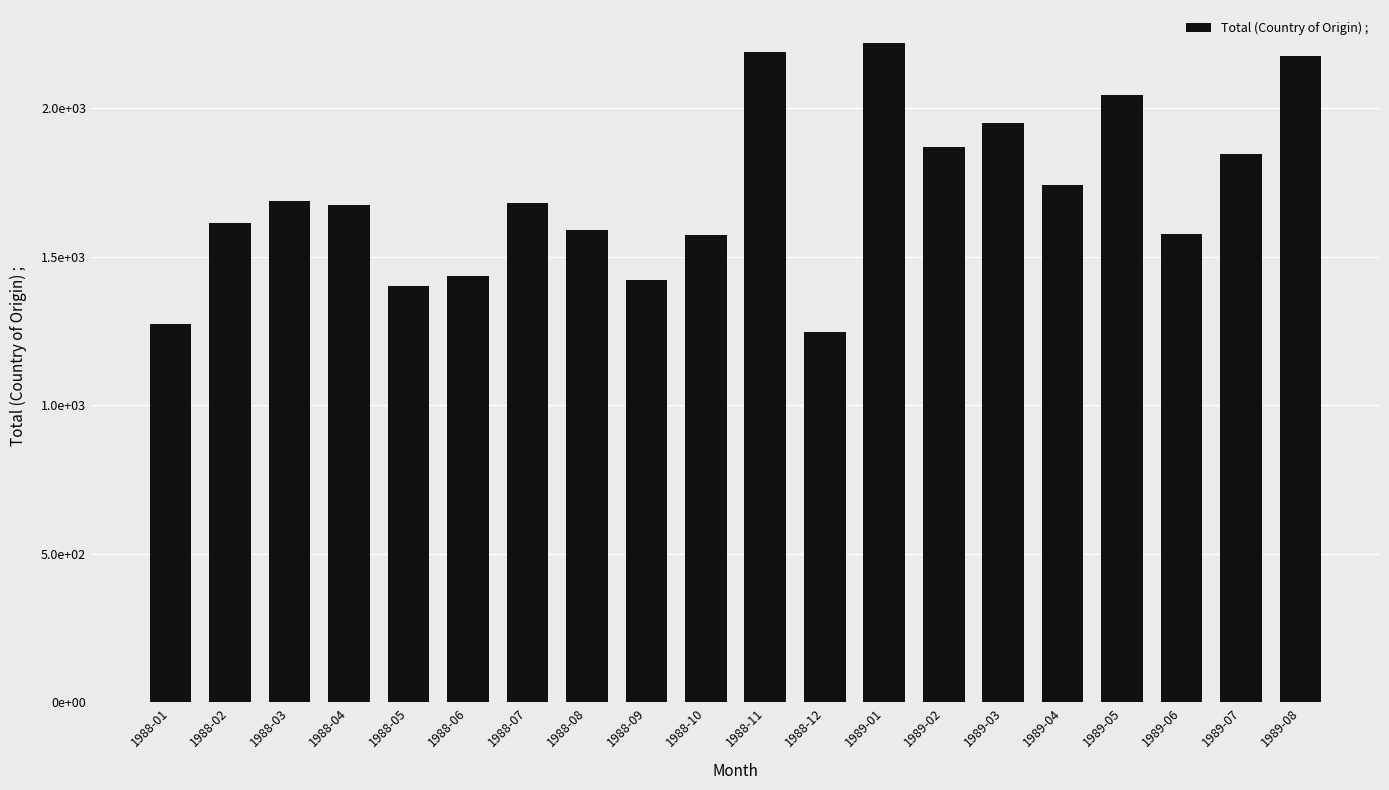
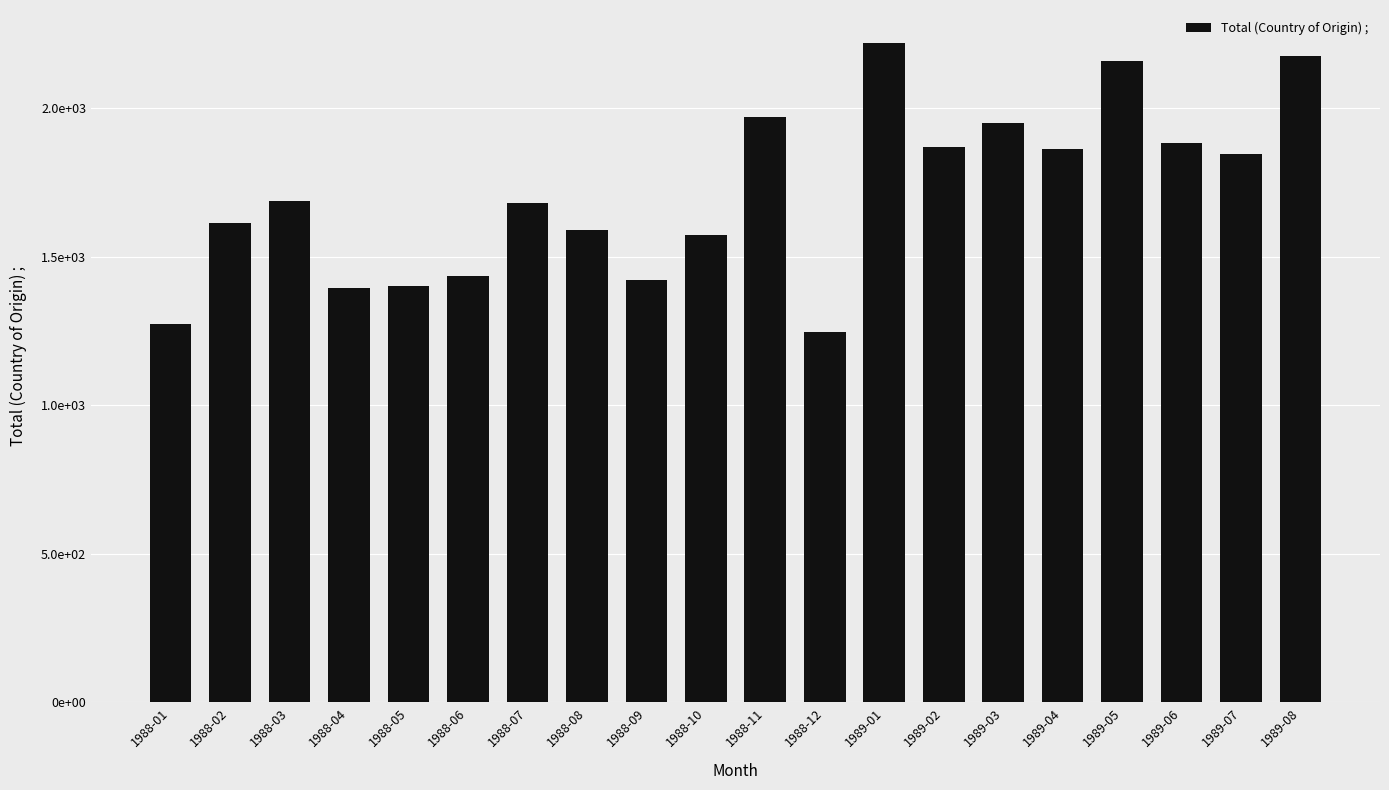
1988-04: 1670 -> 1400
1988-11: 2190 -> 1970
1989-04: 1740 -> 1860
1989-05: 2050 -> 2160
1989-06: 1580 -> 1880
